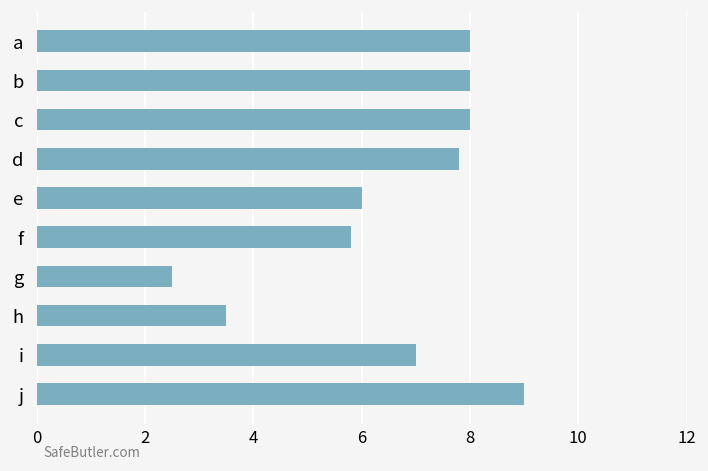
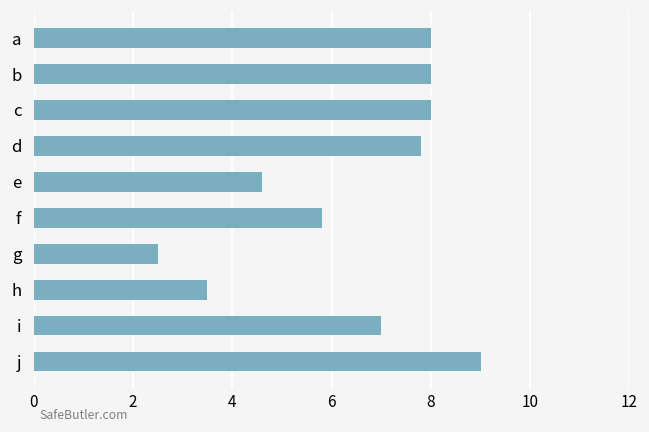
e: 6.0 -> 4.6
